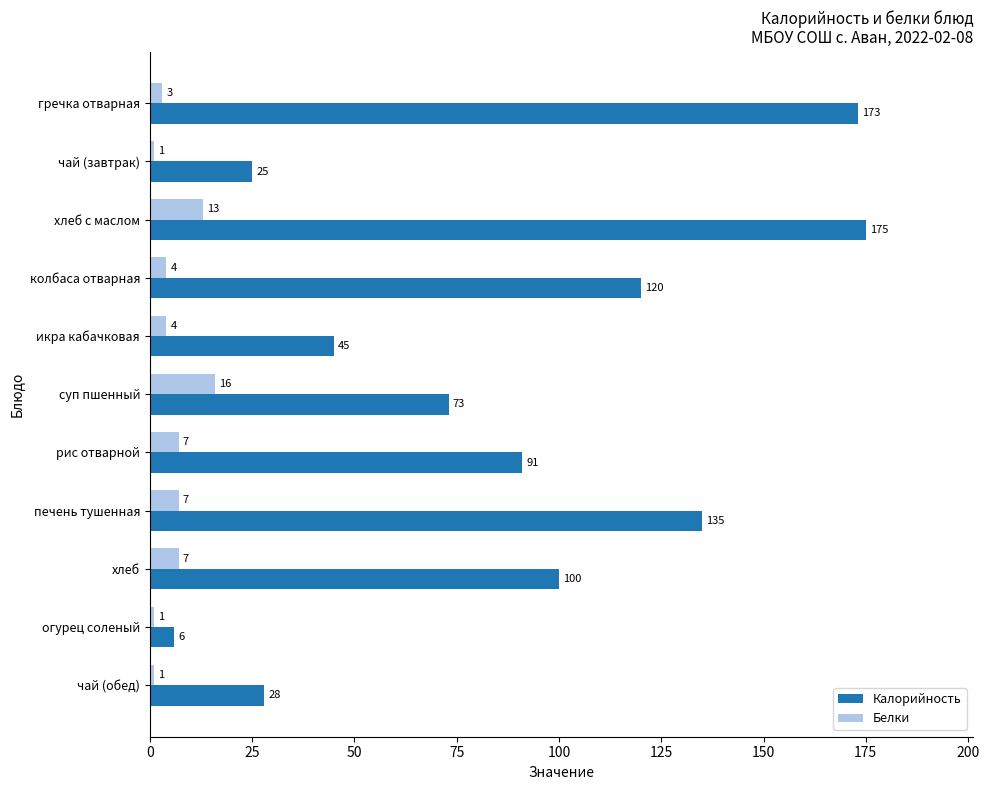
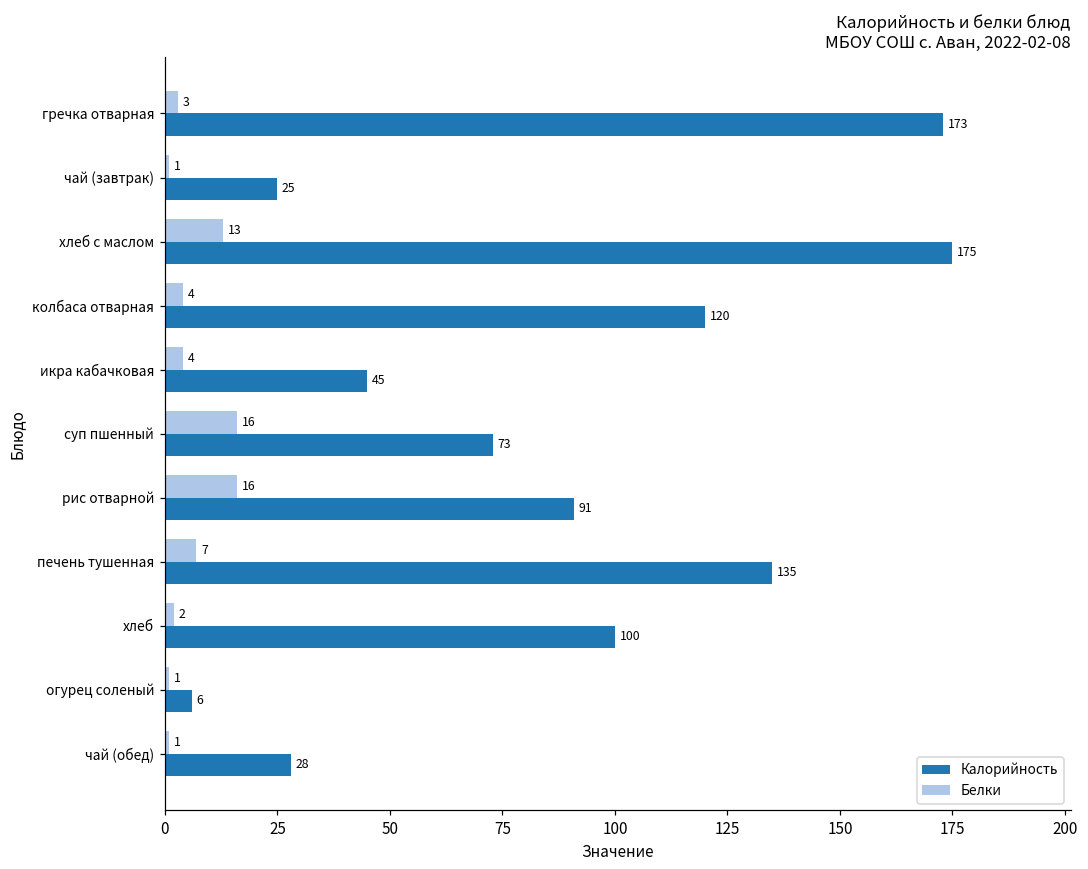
Белки, рис отварной: 7 -> 16
Белки, хлеб: 7 -> 2
